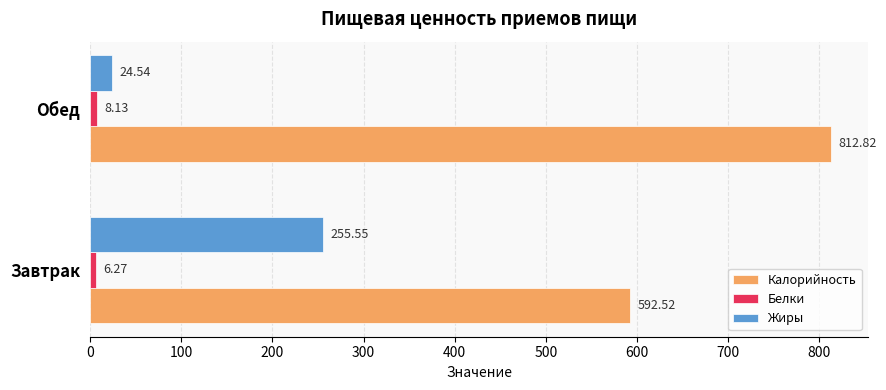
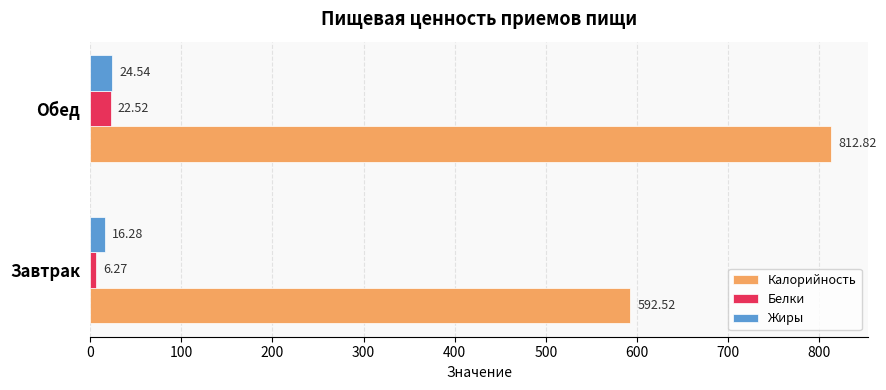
Белки, Обед: 8.13 -> 22.52
Жиры, Завтрак: 255.55 -> 16.28
